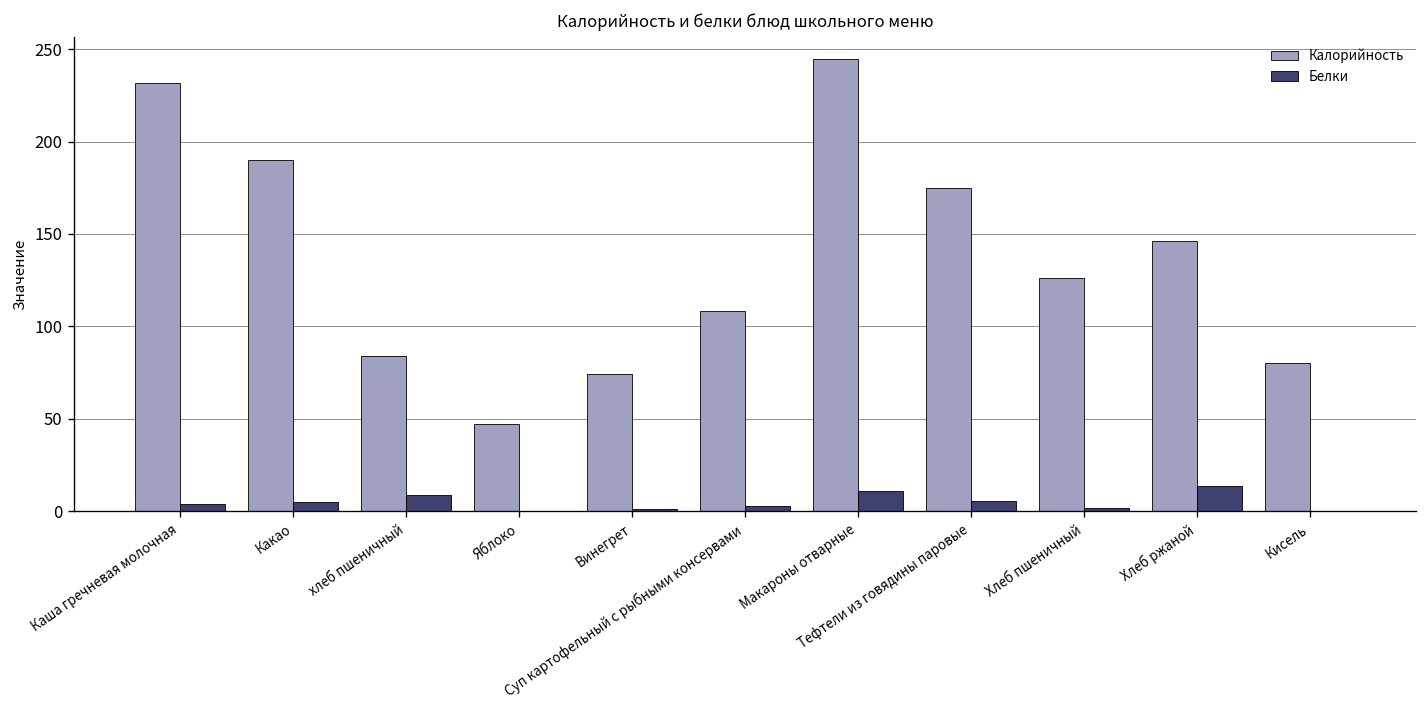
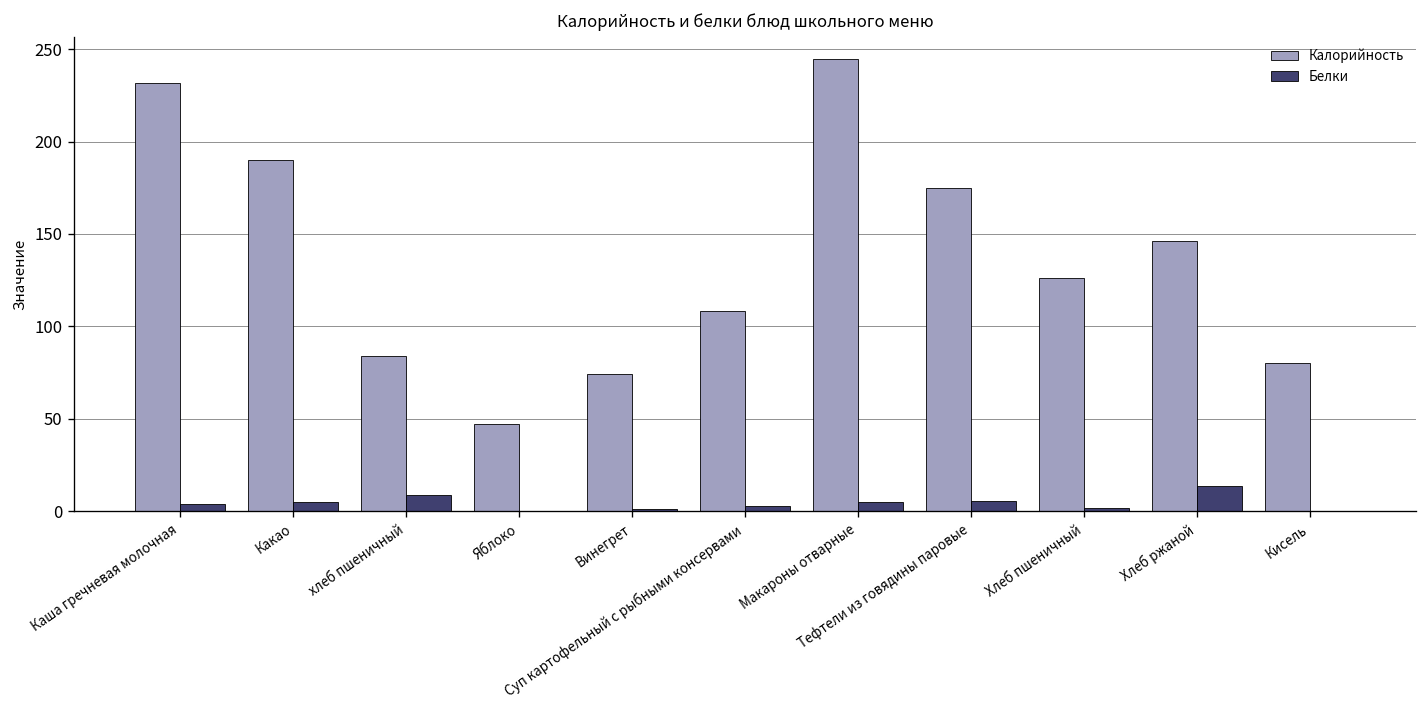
Белки, Макароны отварные: 11 -> 5
